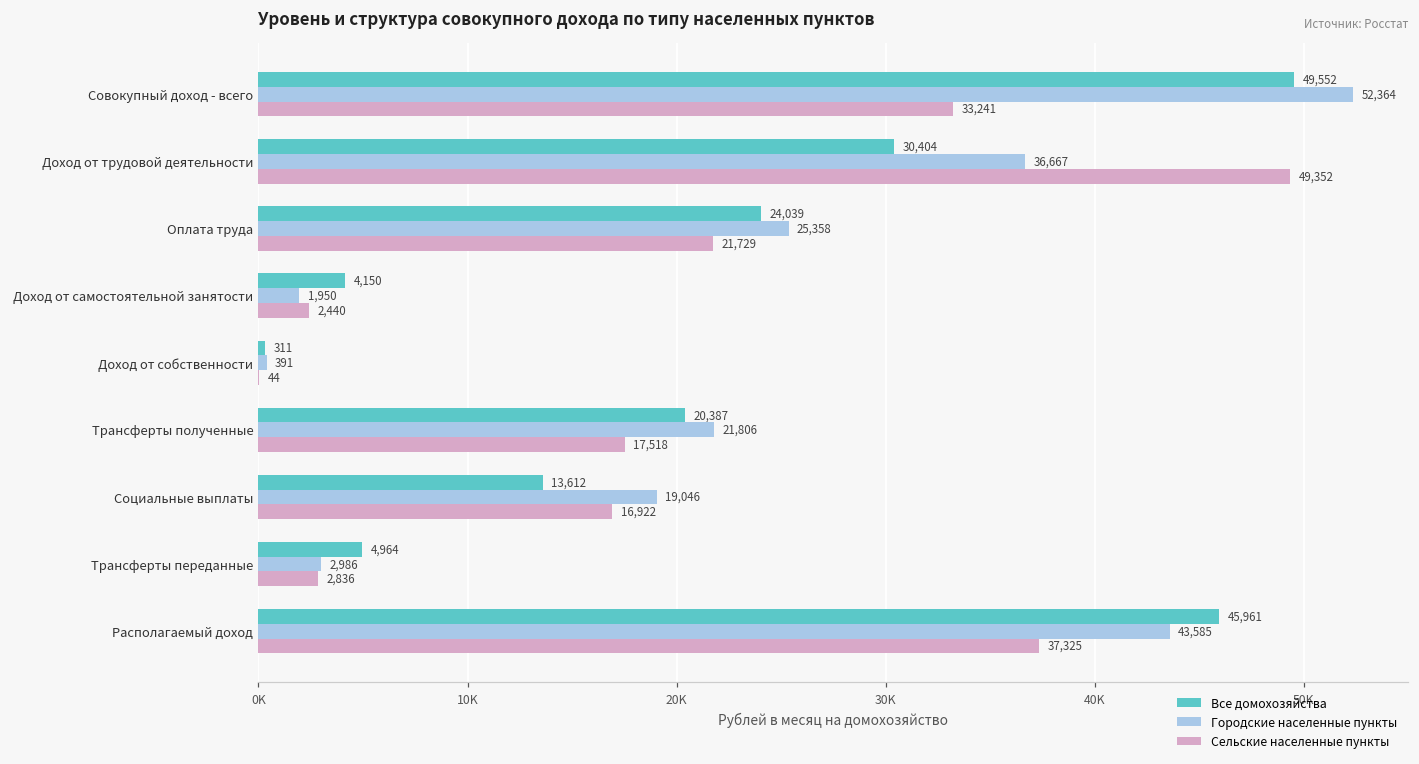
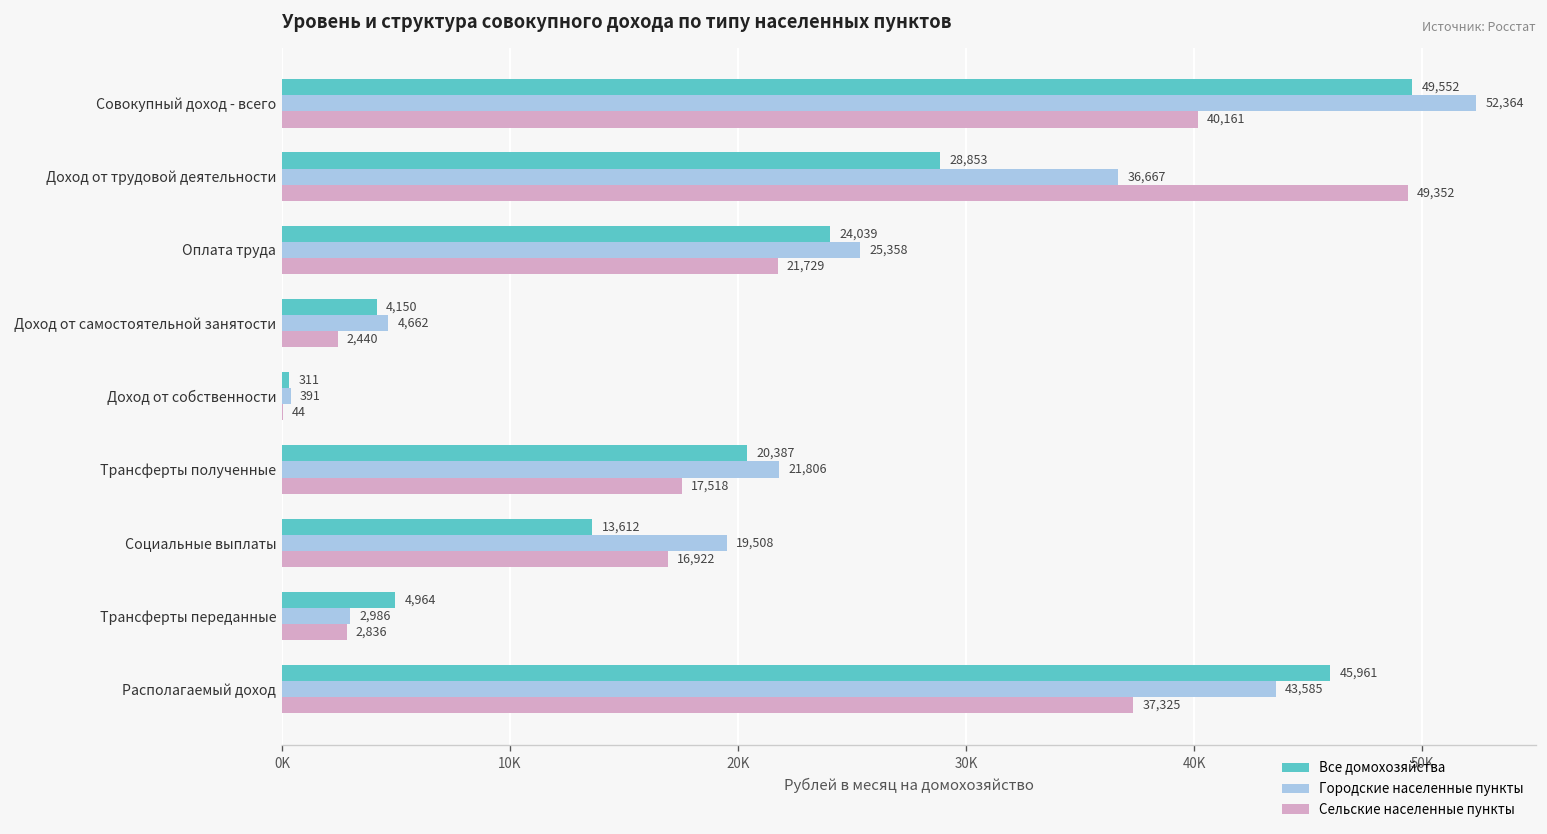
Сельские населенные пункты, Совокупный доход - всего: 33,241 -> 40,161
Все домохозяйства, Доход от трудовой деятельности: 30,404 -> 28,853
Городские населенные пункты, Доход от самостоятельной занятости: 1,950 -> 4,662
Городские населенные пункты, Социальные выплаты: 19,046 -> 19,508
